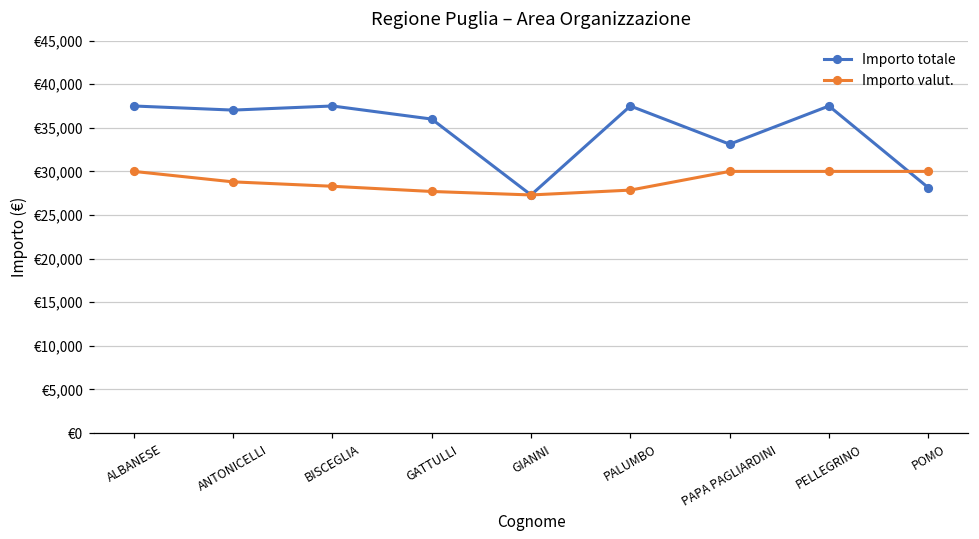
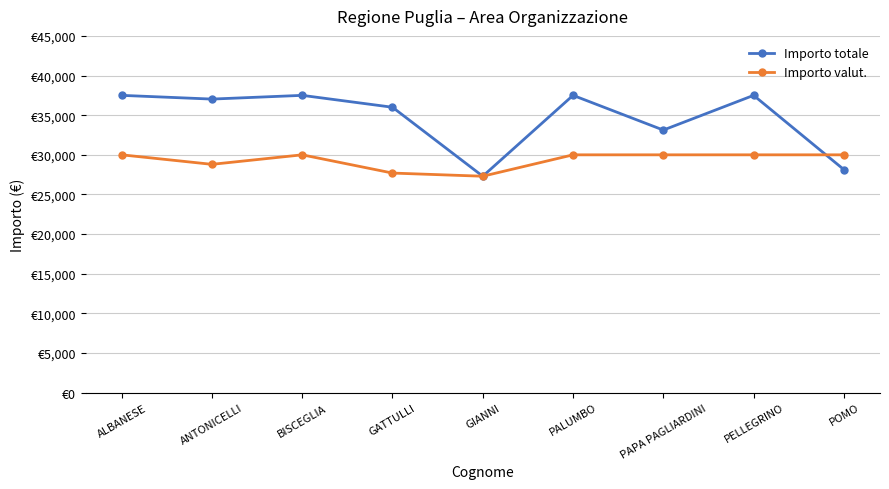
Importo valut., BISCEGLIA: €28,000 -> €30,000
Importo valut., PALUMBO: €28,000 -> €30,000
